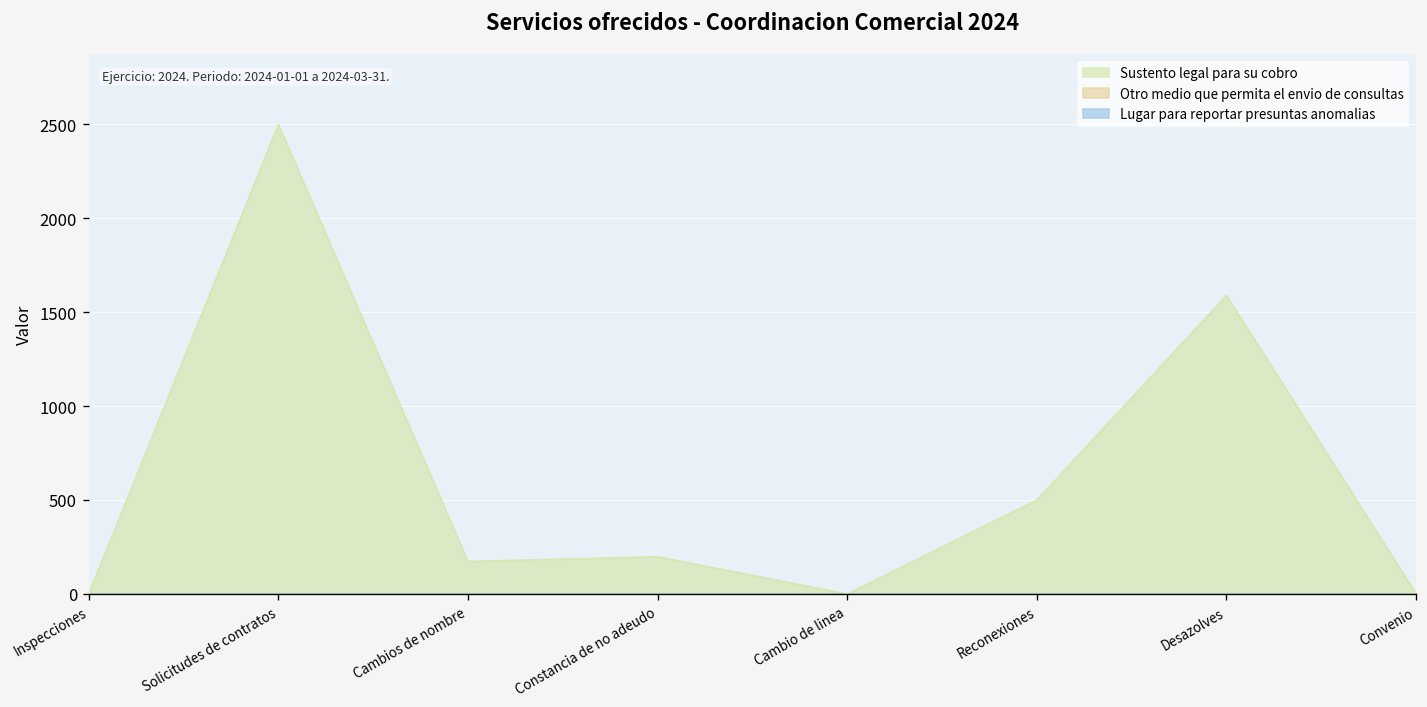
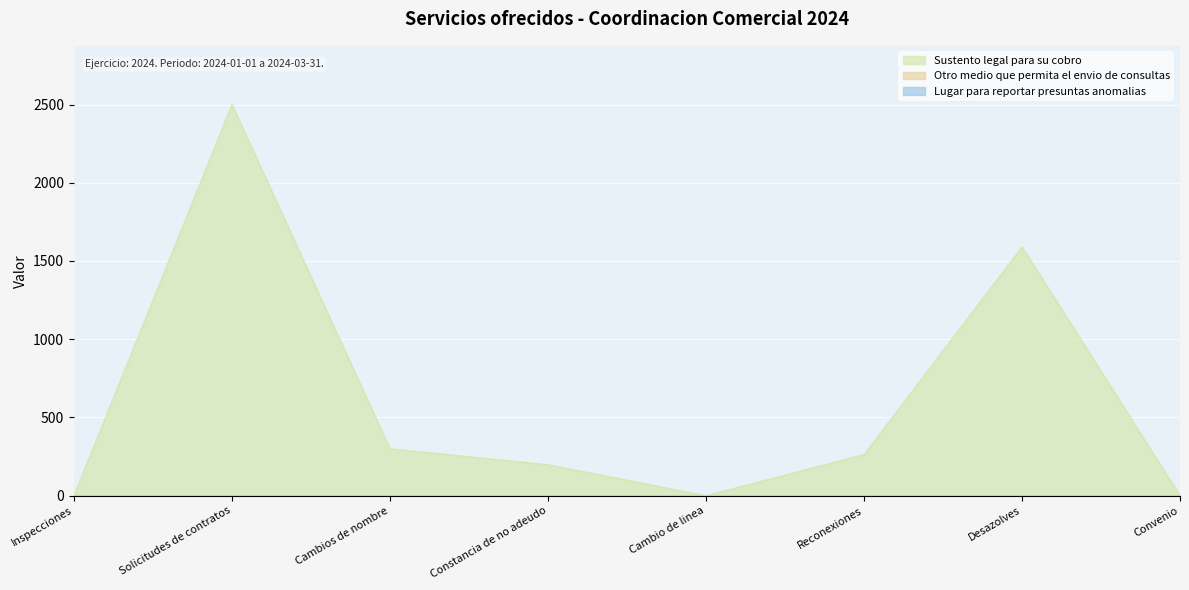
Sustento legal para su cobro, Cambios de nombre: 170 -> 300
Sustento legal para su cobro, Reconexiones: 500 -> 260
